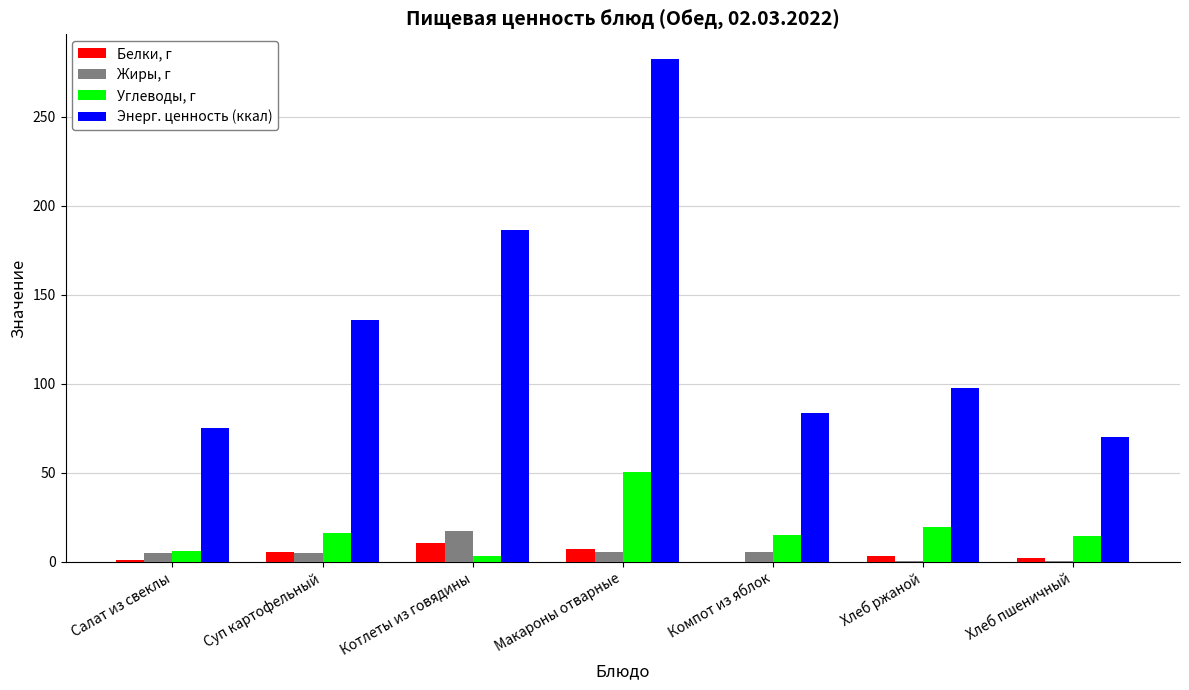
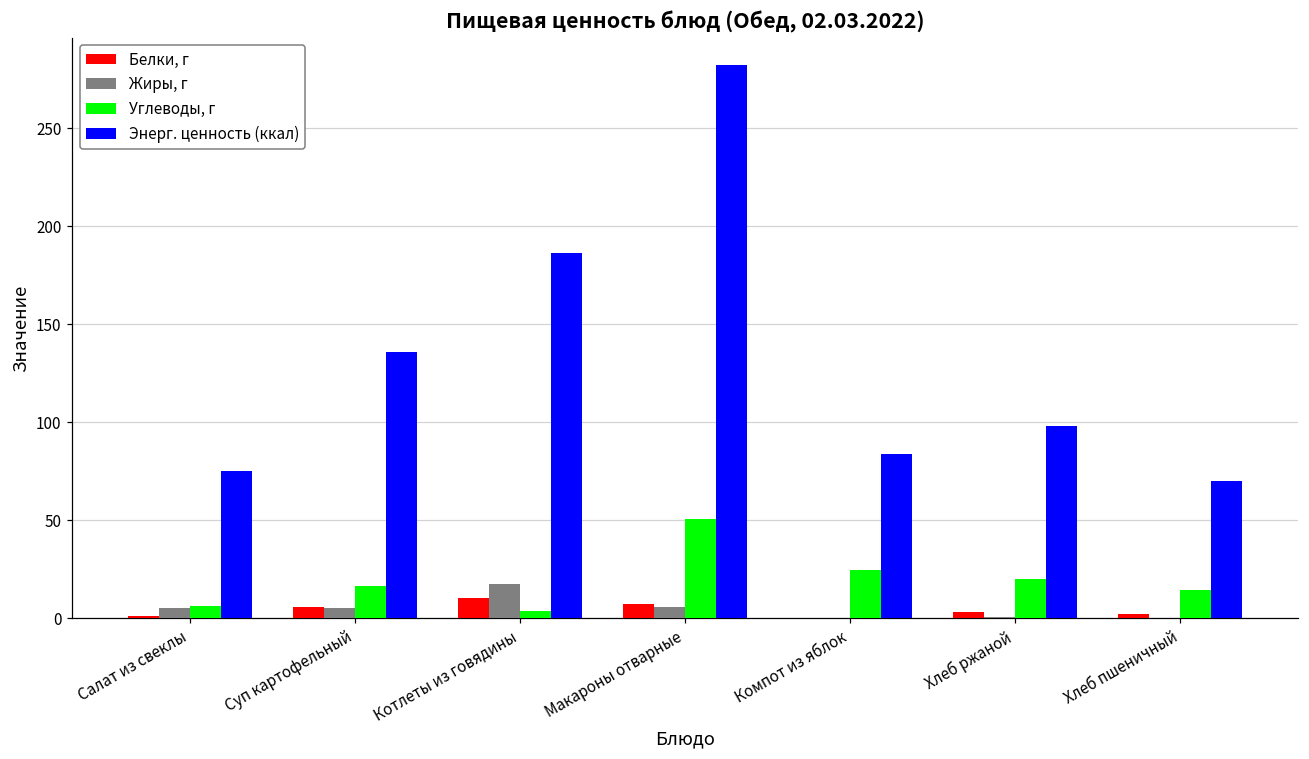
Жиры, г, Компот из яблок: 6 -> 0
Углеводы, г, Компот из яблок: 15 -> 25
